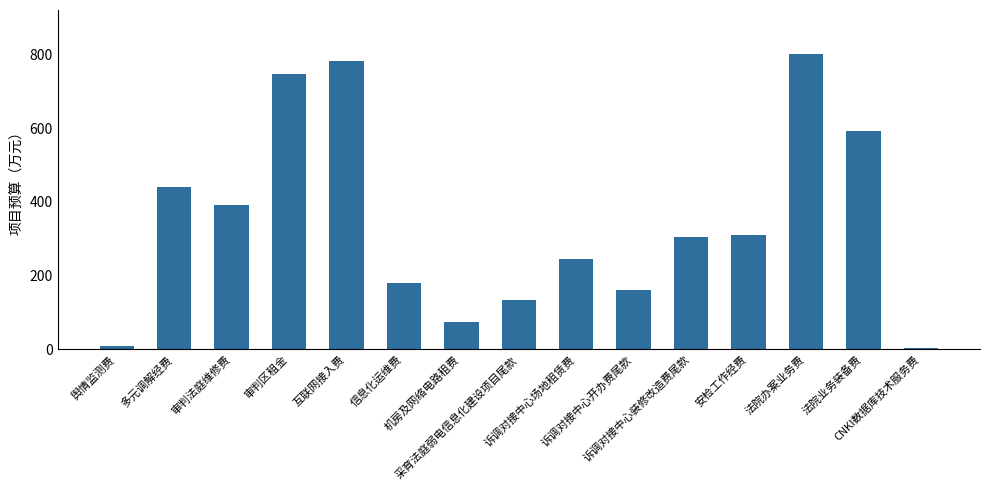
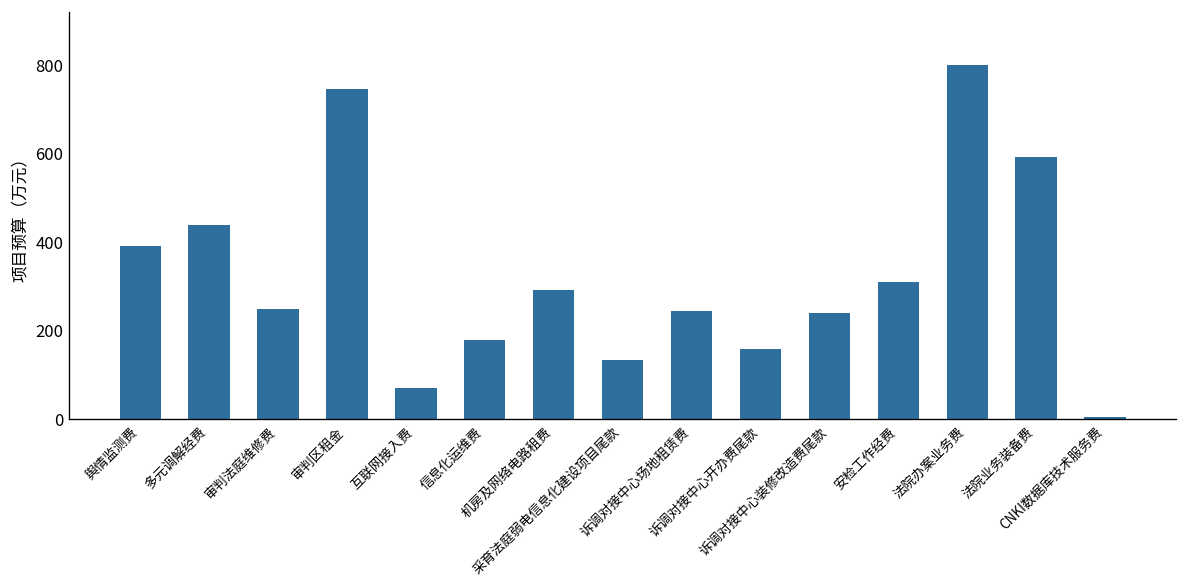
舆情监测费: 10 -> 390
审判法庭维修费: 390 -> 250
互联网接入费: 780 -> 70
机房及网络电路租费: 80 -> 290
诉调对接中心装修改造费尾款: 310 -> 240
